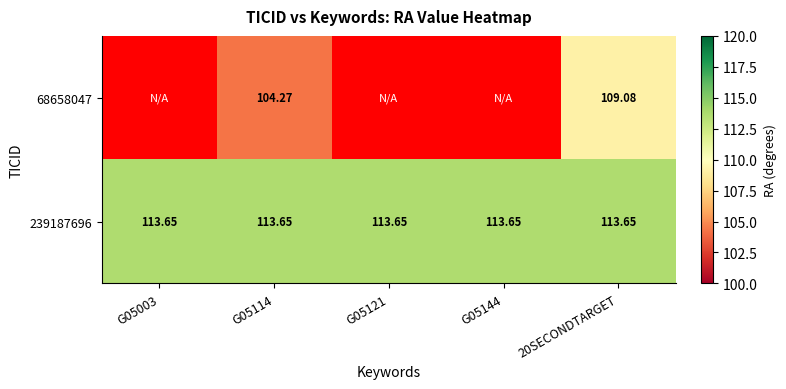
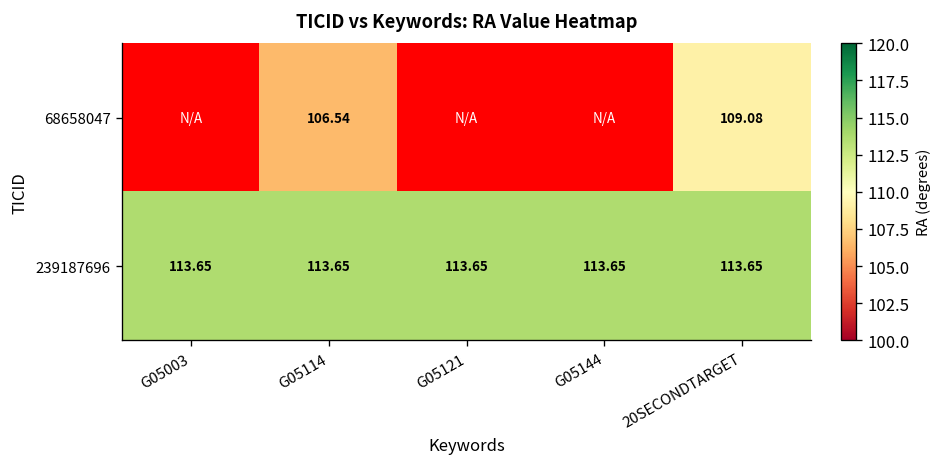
68658047, G05114: 104.27 -> 106.54
